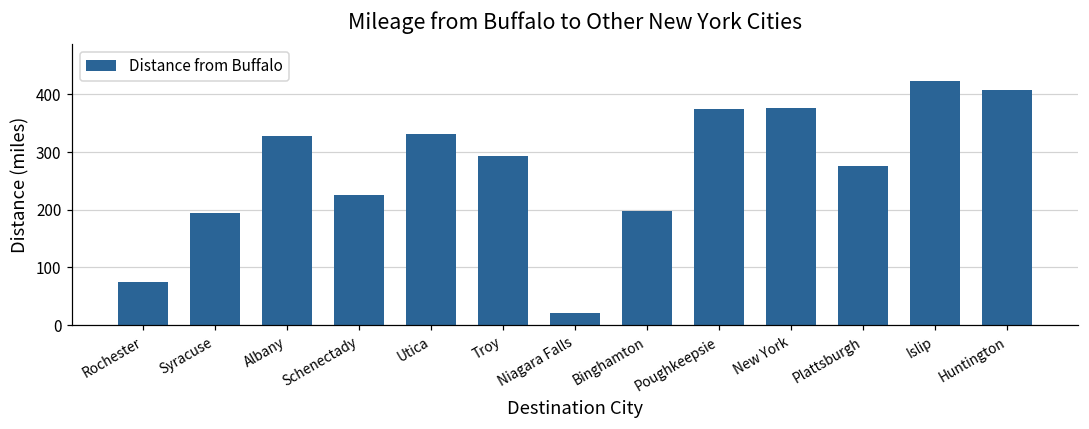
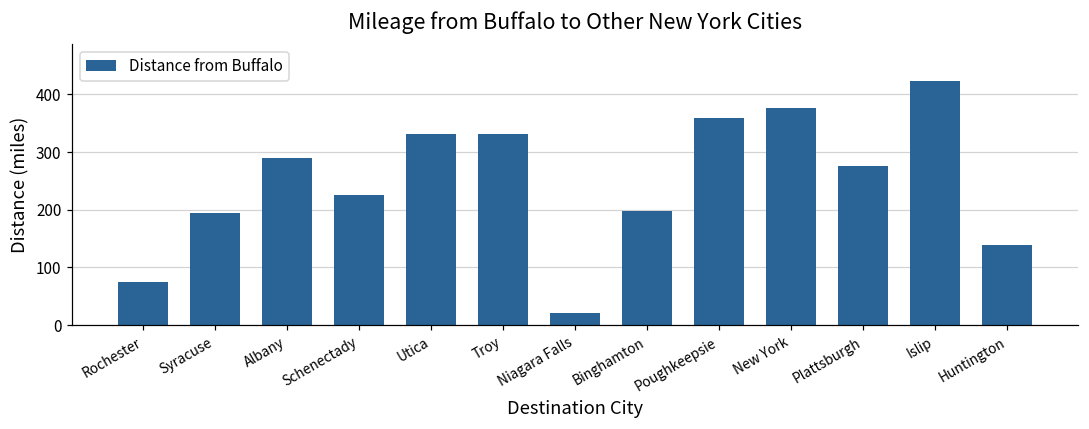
Albany: 330 -> 290
Troy: 290 -> 330
Poughkeepsie: 380 -> 360
Huntington: 410 -> 140
